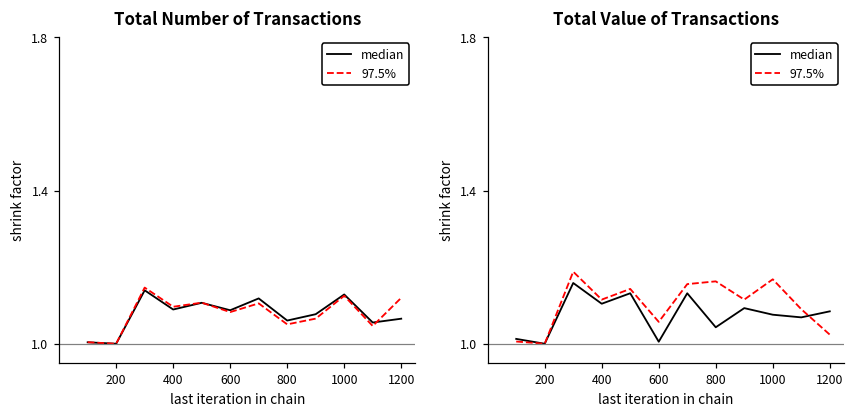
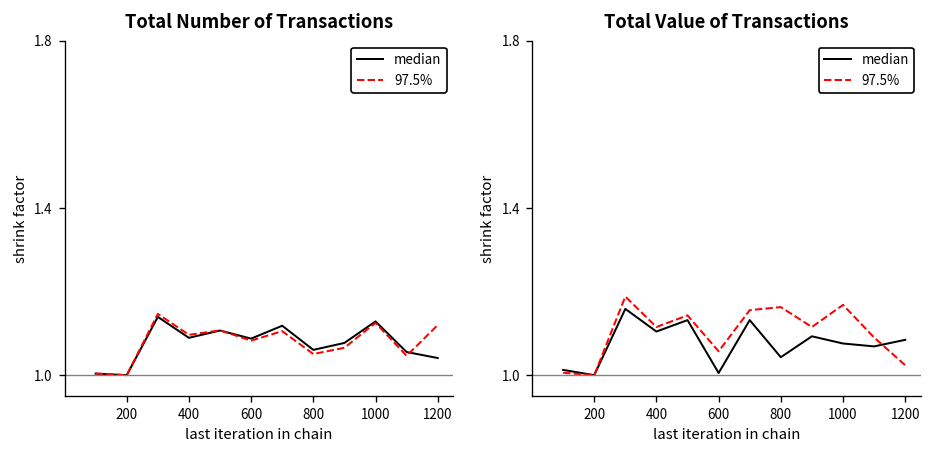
Total Number of Transactions, median, 1200: 1.07 -> 1.04
